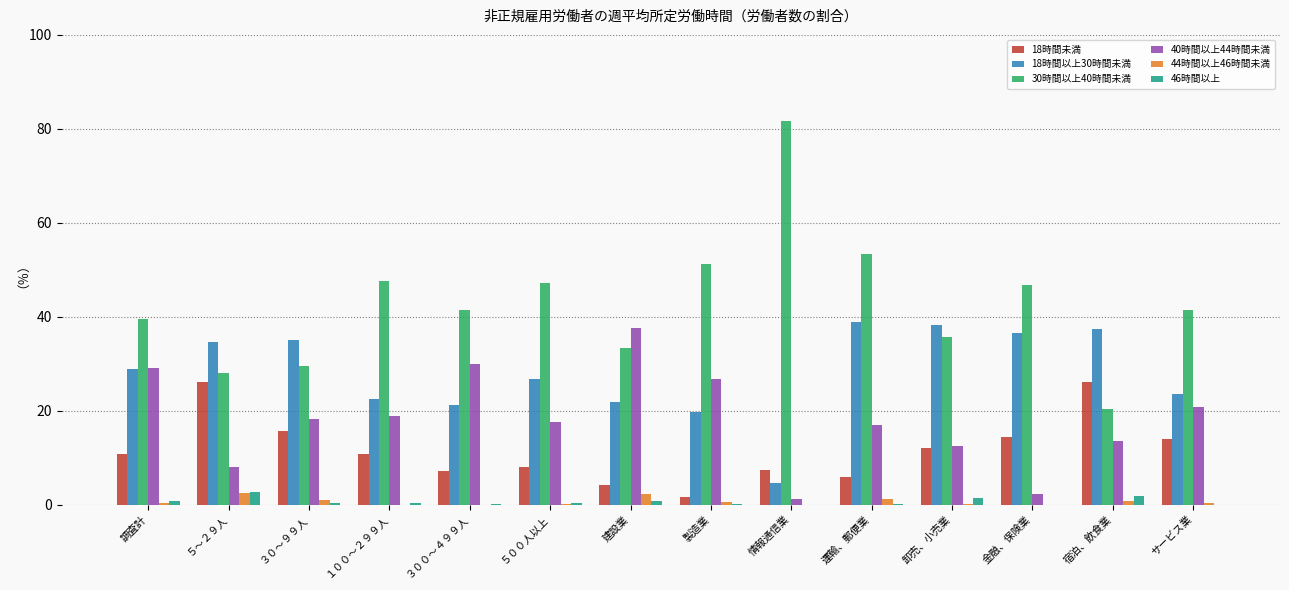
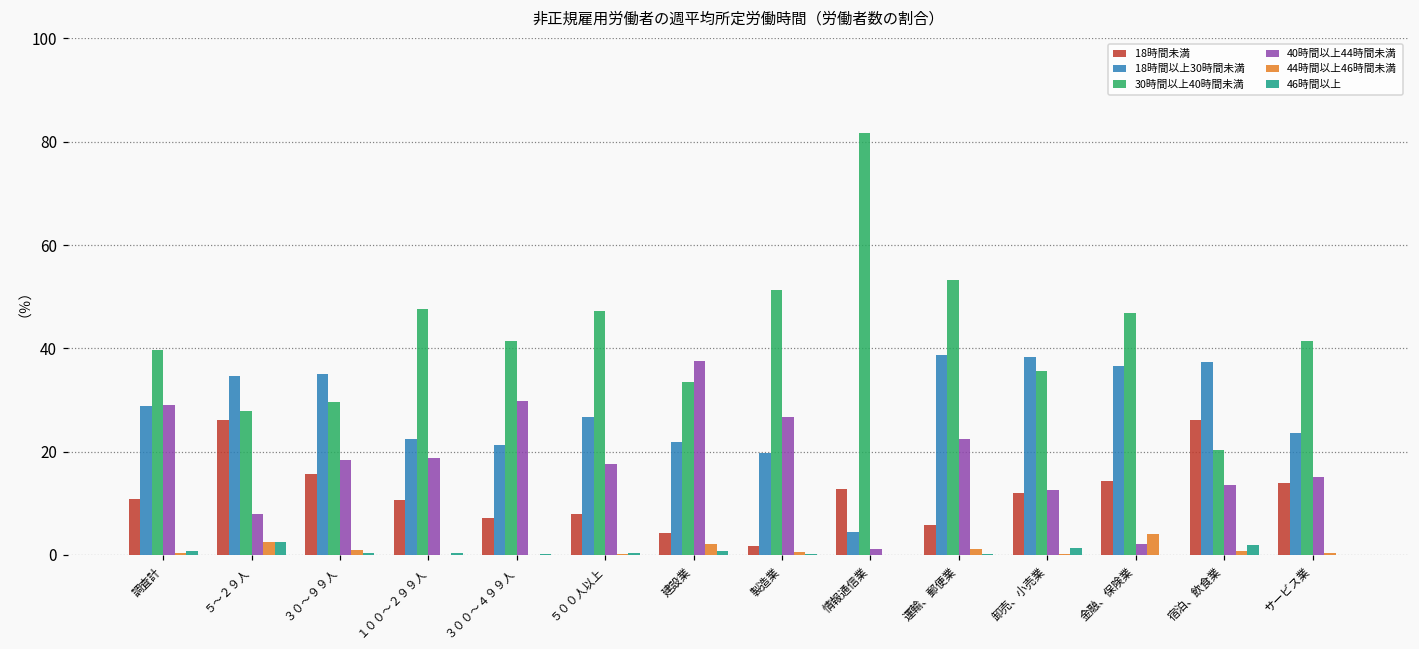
18時間未満, 情報通信業: 7 -> 13
40時間以上44時間未満, 運輸、郵便業: 17 -> 22
44時間以上46時間未満, 金融、保険業: 0 -> 4
40時間以上44時間未満, サービス業: 21 -> 15
